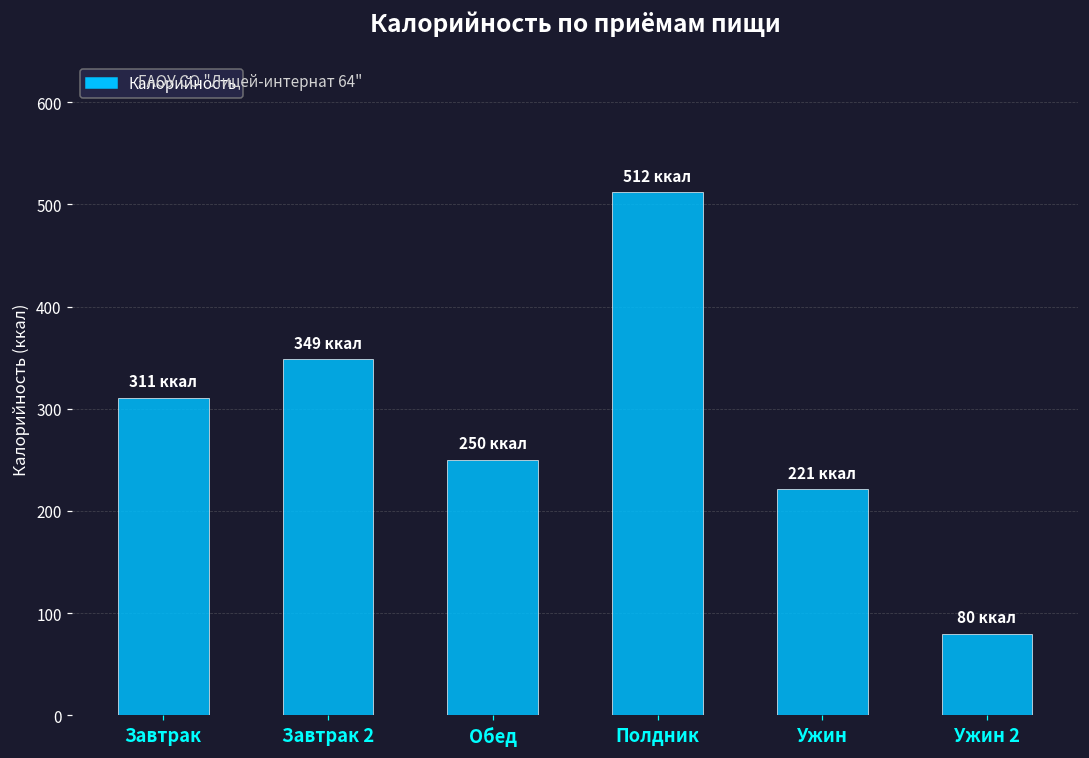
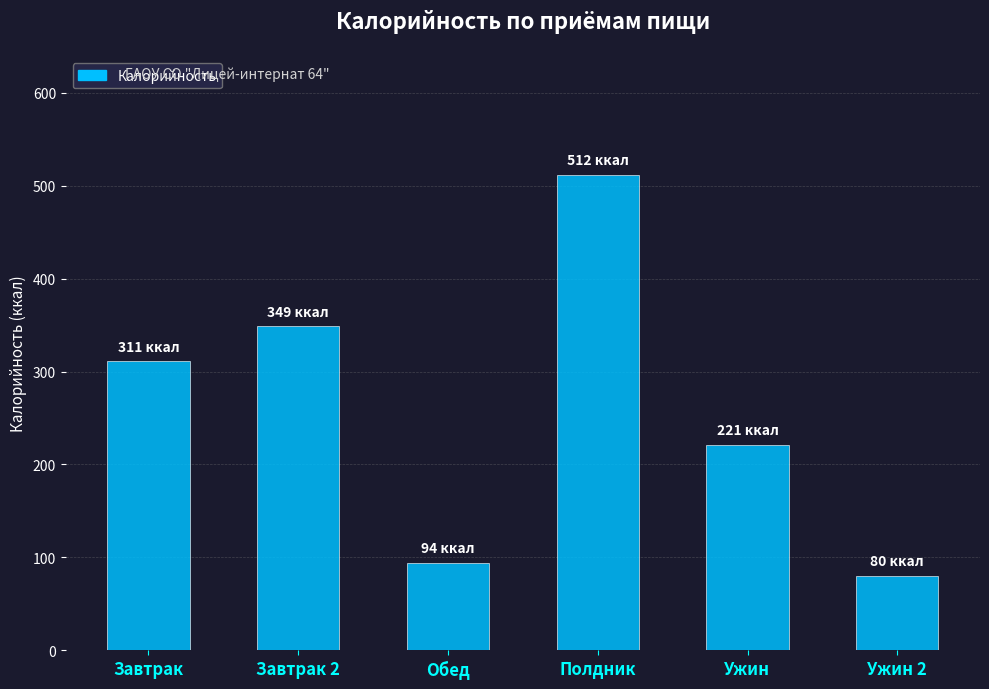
Обед: 250 -> 94
